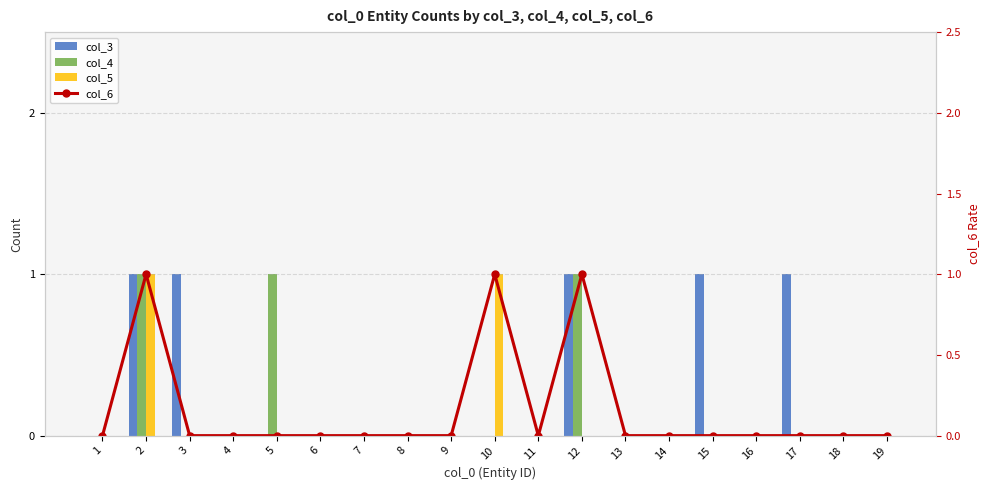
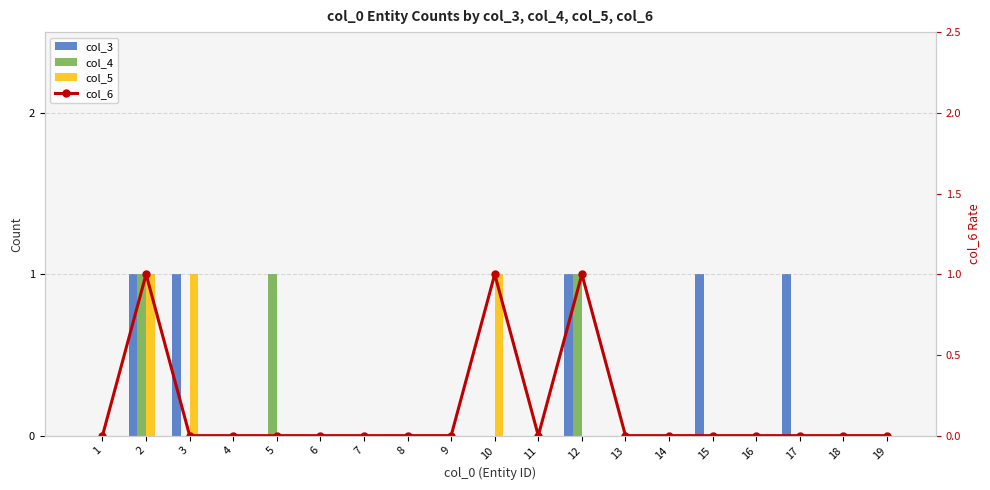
col_5, 3: 0 -> 1
